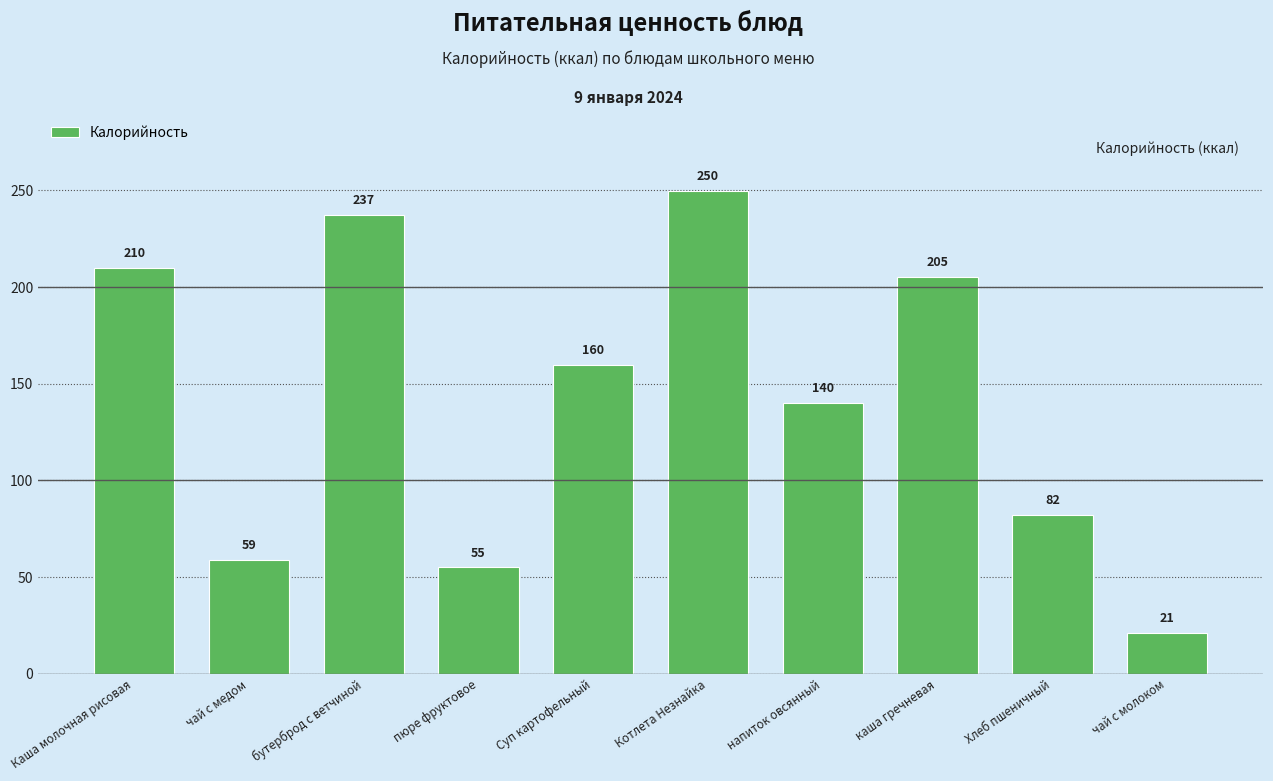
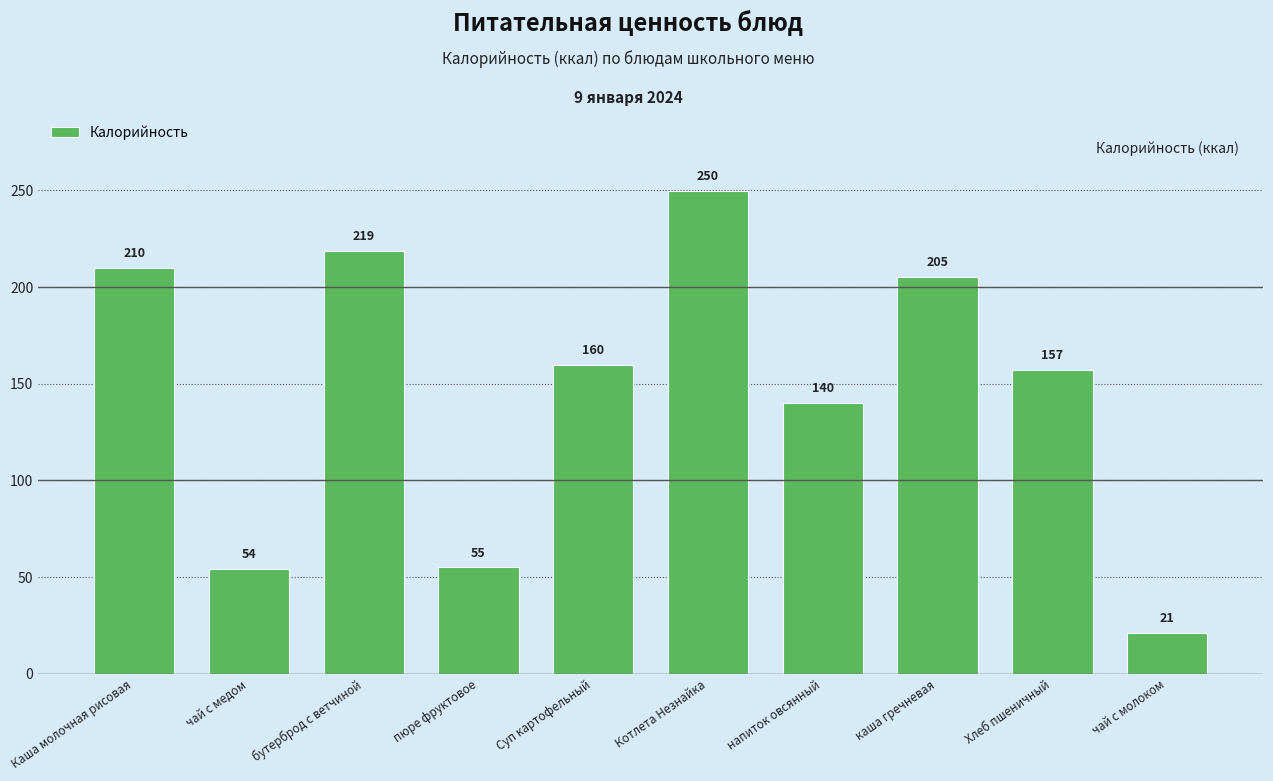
чай с медом: 59 -> 54
бутерброд с ветчиной: 237 -> 219
Хлеб пшеничный: 82 -> 157
